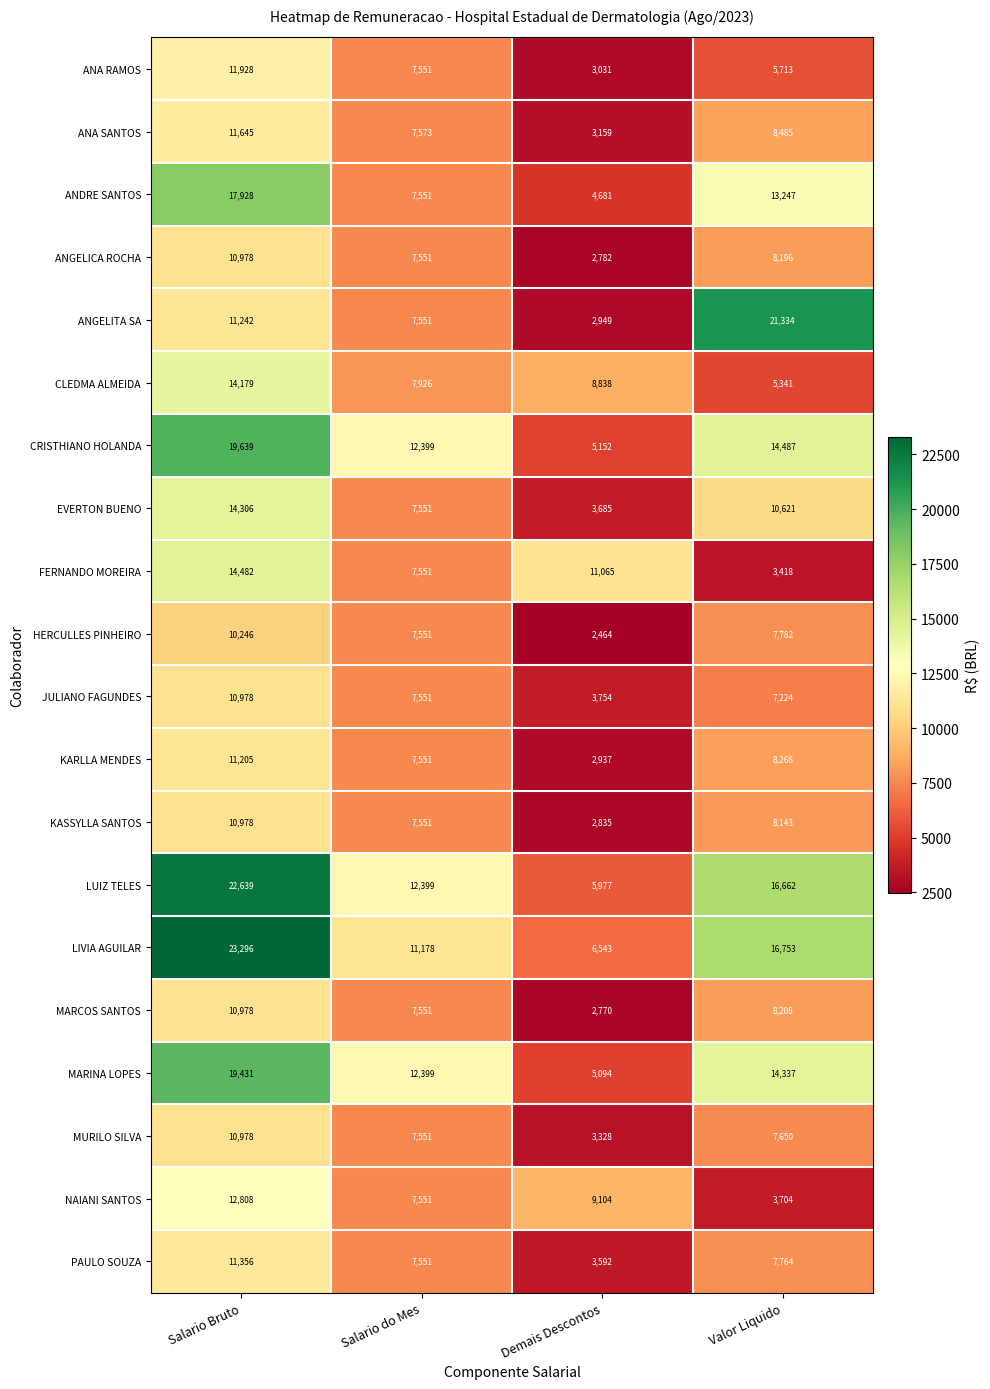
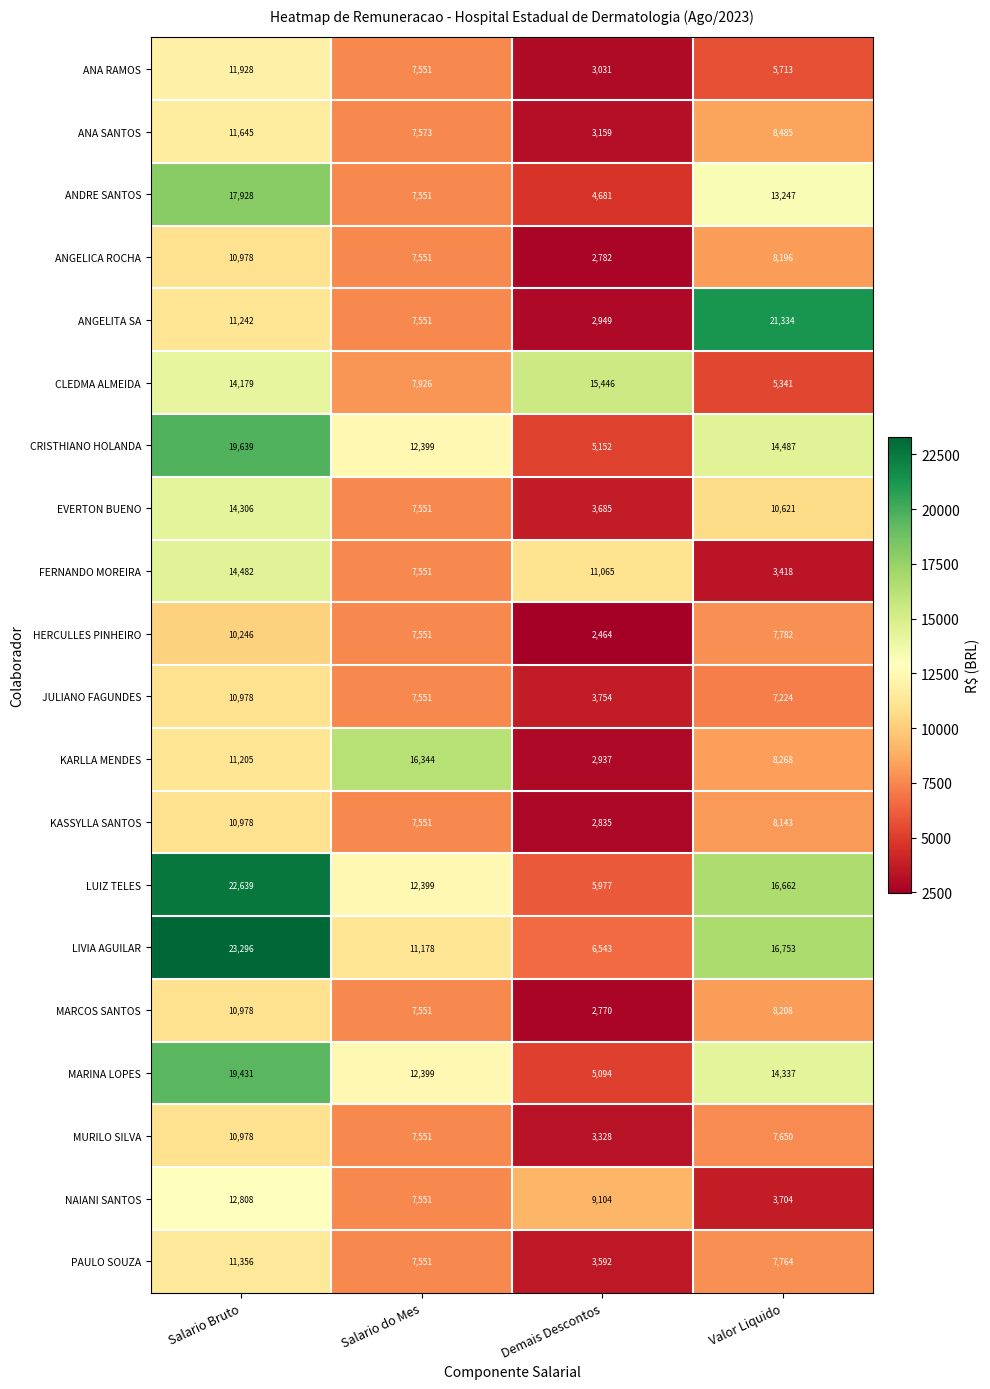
CLEDMA ALMEIDA, Demais Descontos: 8,838 -> 15,446
KARLLA MENDES, Salario do Mes: 7,551 -> 16,344
